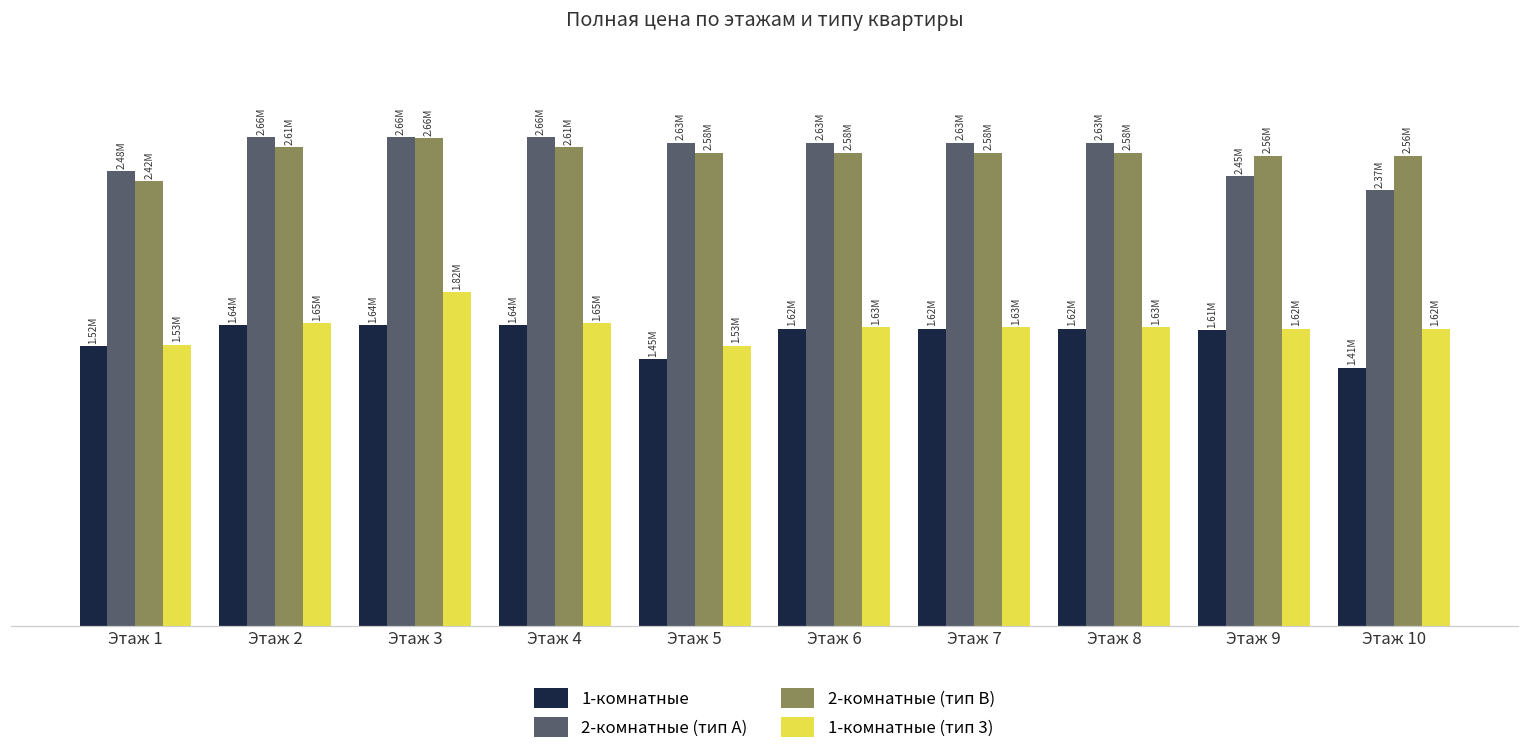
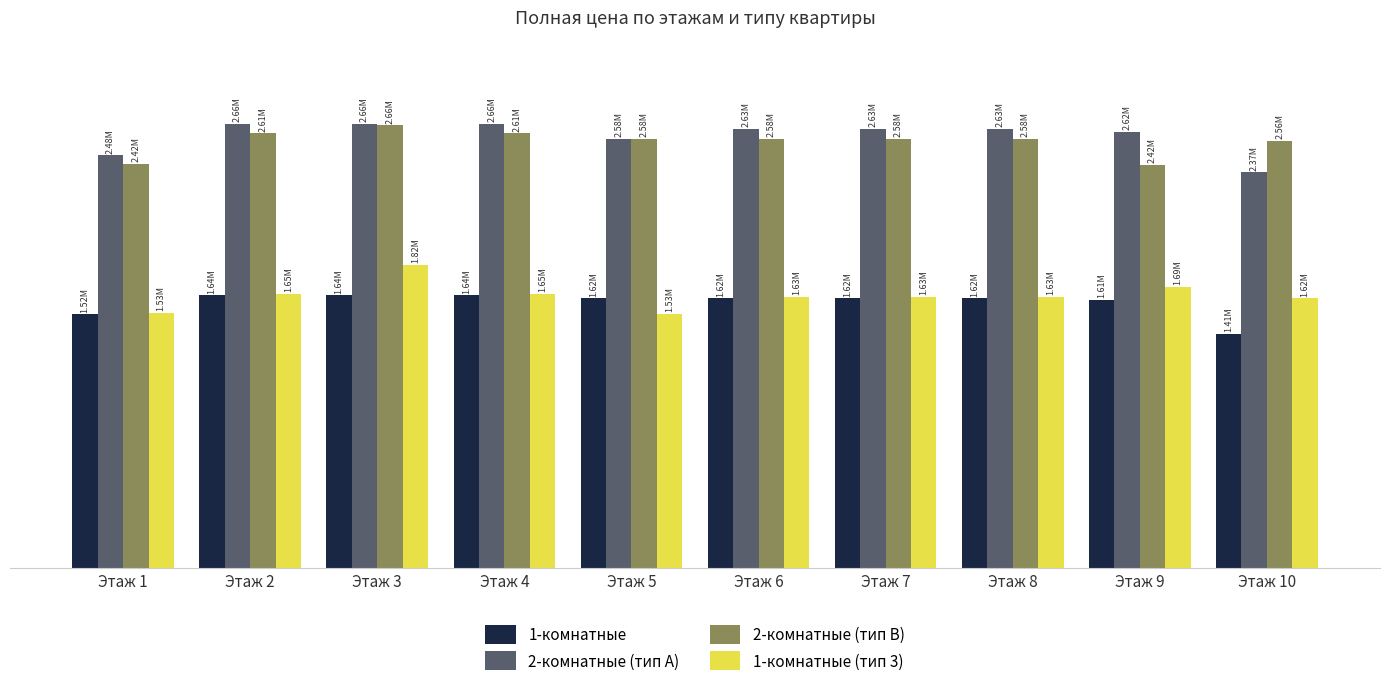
1-комнатные, Этаж 5: 1.45M -> 1.62M
2-комнатные (тип A), Этаж 5: 2.63M -> 2.58M
2-комнатные (тип A), Этаж 9: 2.45M -> 2.62M
2-комнатные (тип B), Этаж 9: 2.56M -> 2.42M
1-комнатные (тип 3), Этаж 9: 1.62M -> 1.69M
